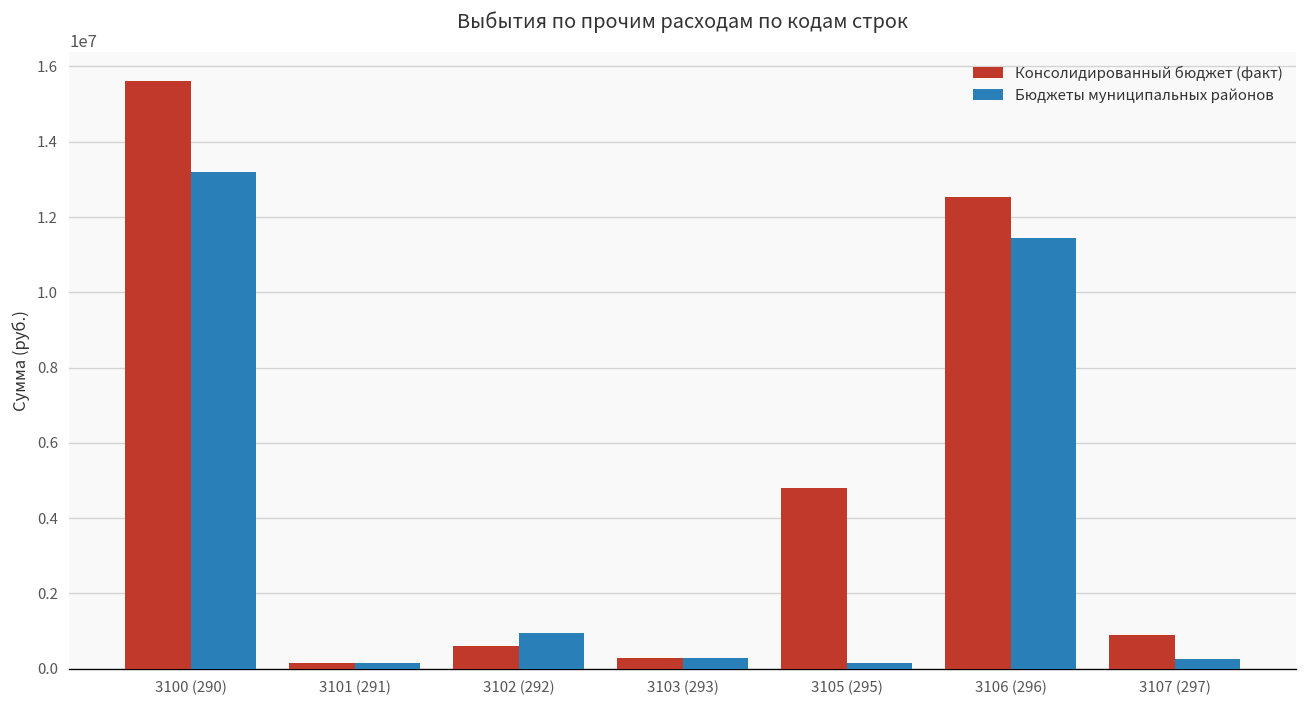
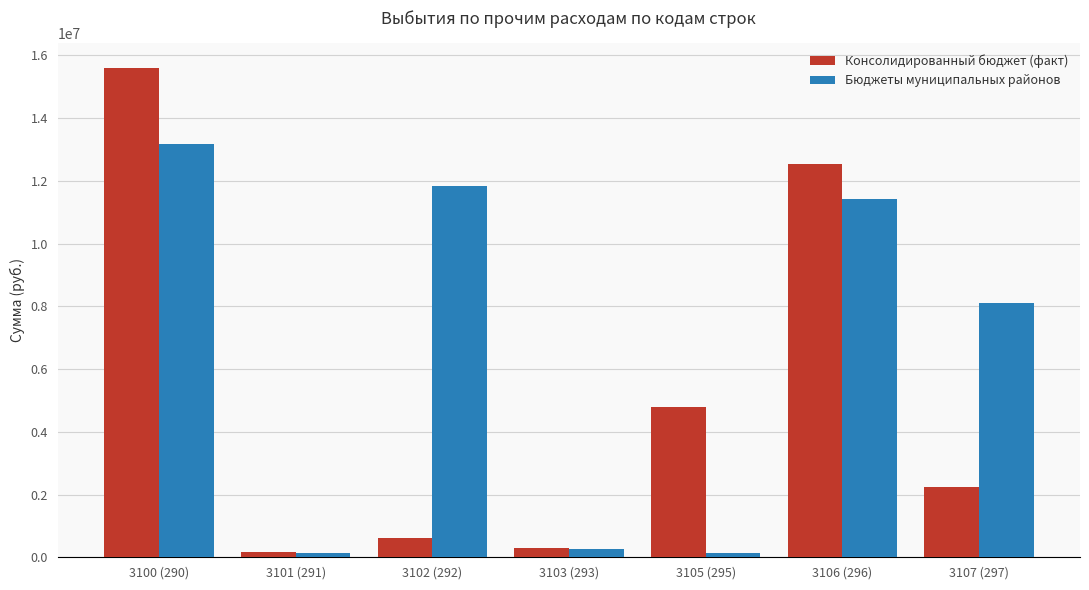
Бюджеты муниципальных районов, 3102 (292): 900000 -> 11800000
Консолидированный бюджет (факт), 3107 (297): 900000 -> 2200000
Бюджеты муниципальных районов, 3107 (297): 200000 -> 8100000
